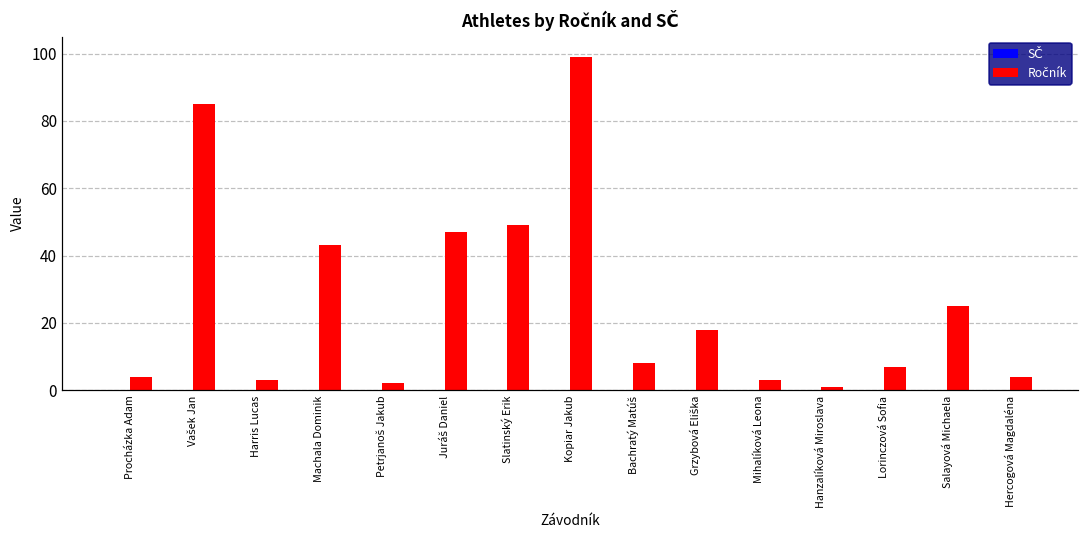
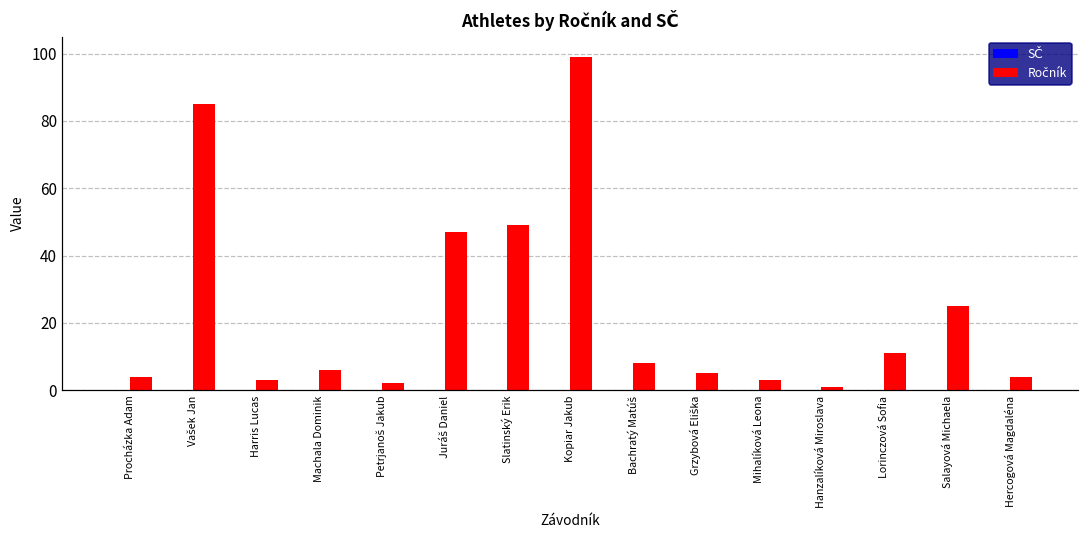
Ročník, Machala Dominik: 43 -> 6
Ročník, Grzybová Eliška: 18 -> 5
Ročník, Lorinczová Sofia: 7 -> 11
